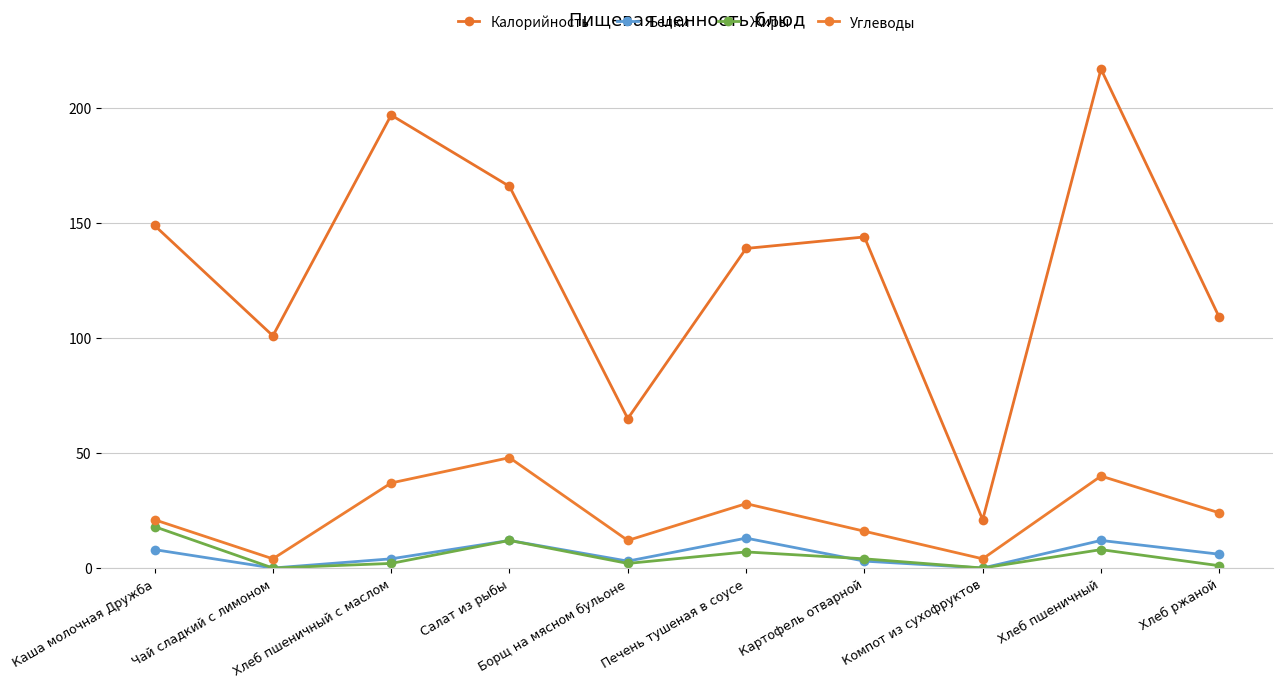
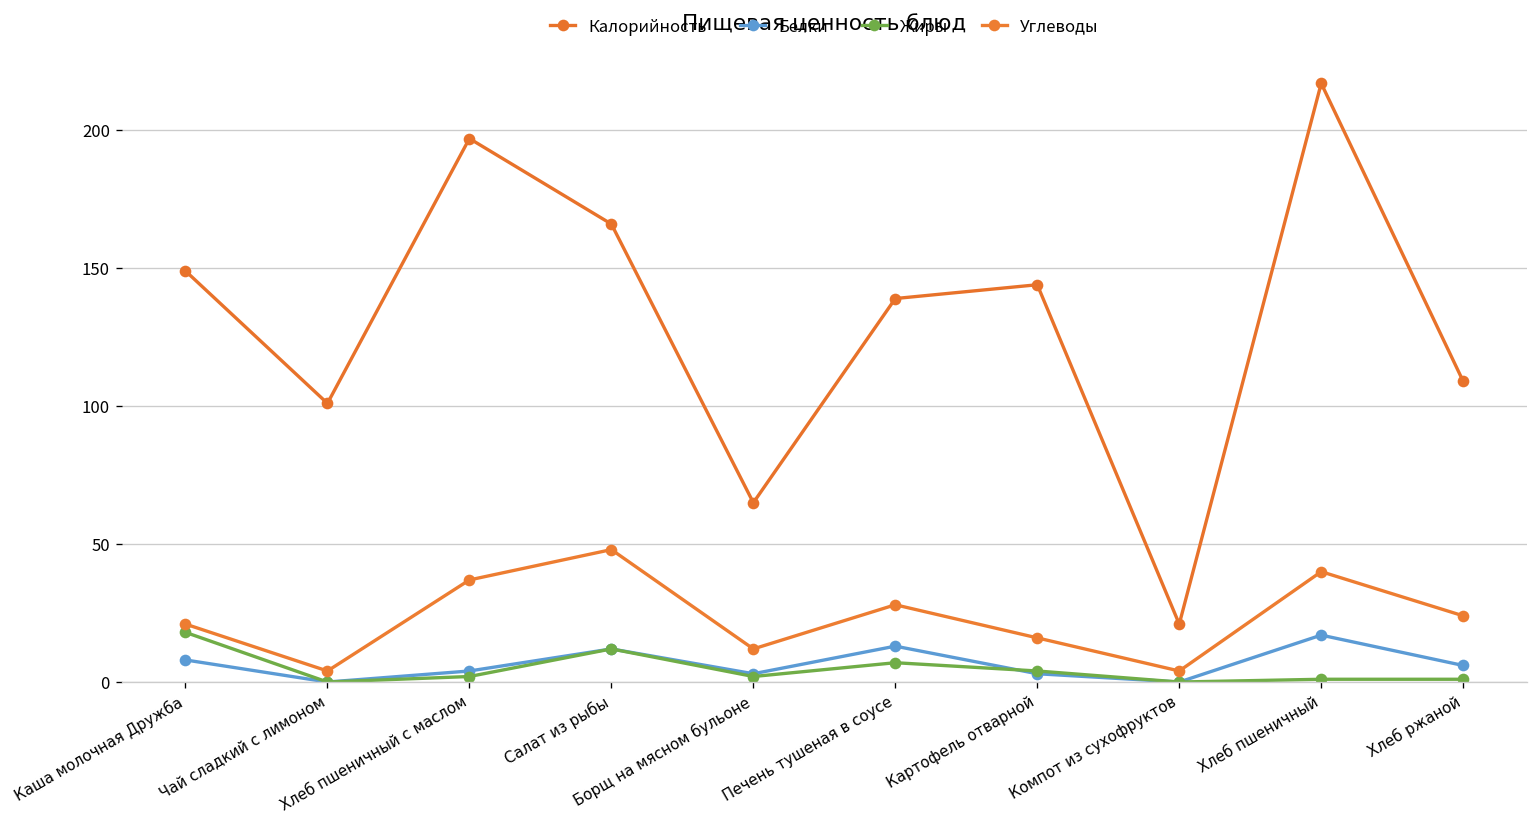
Белки, Хлеб пшеничный: 12 -> 17
Жиры, Хлеб пшеничный: 8 -> 1
